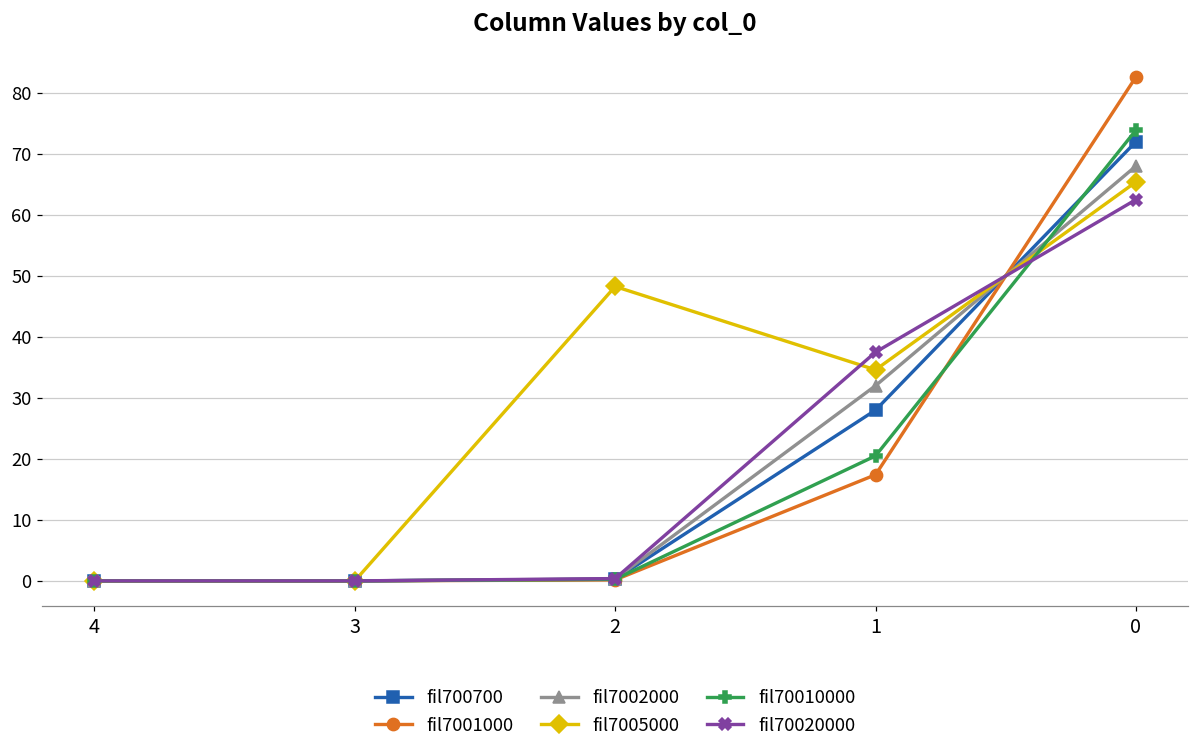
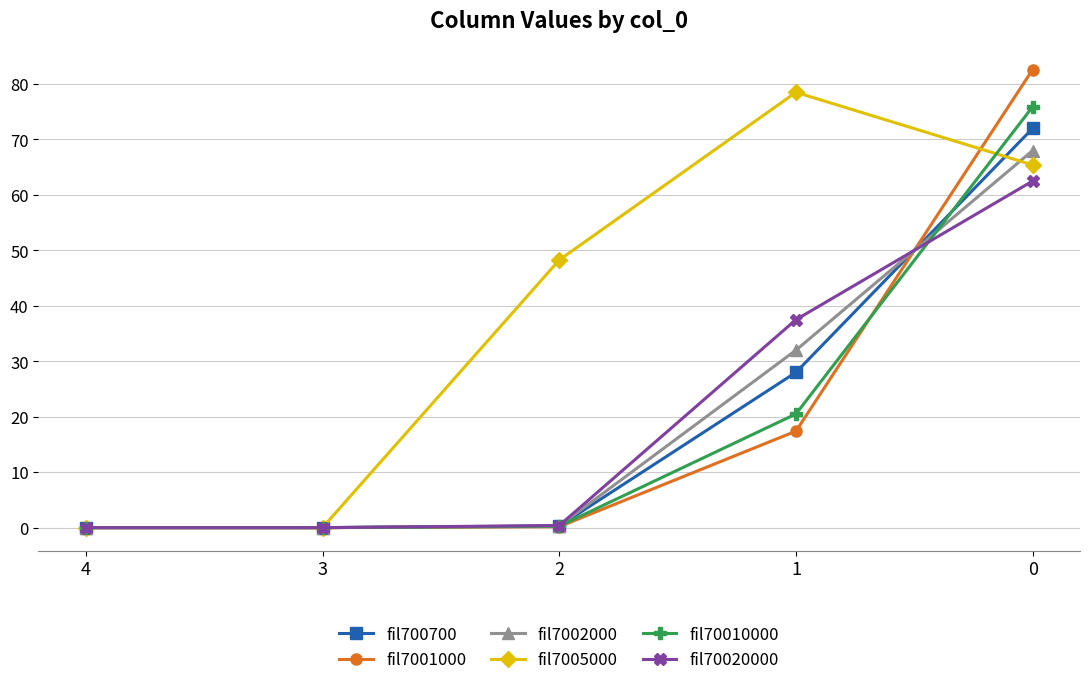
fil7005000, 1: 35 -> 79
fil70010000, 0: 74 -> 76
